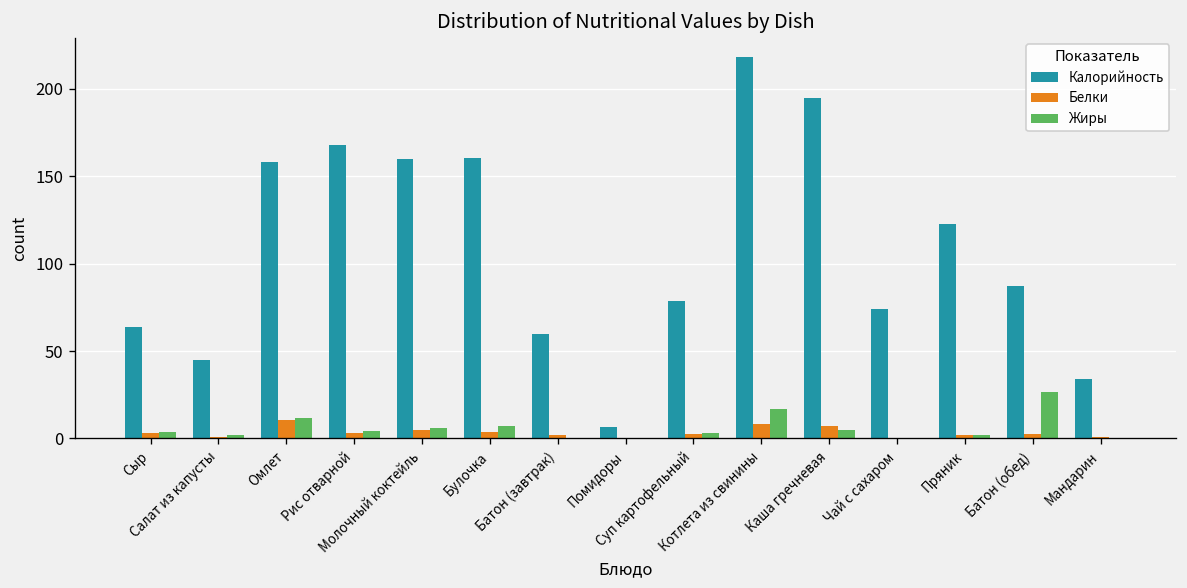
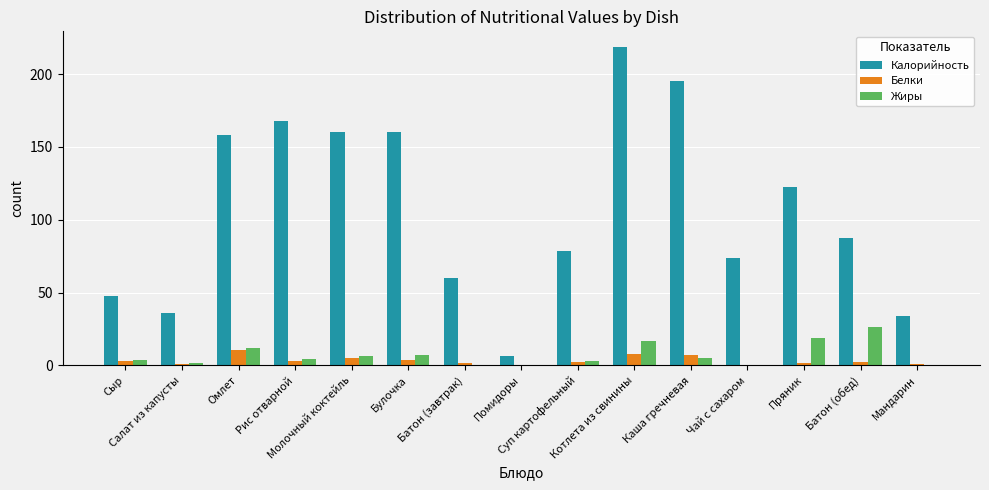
Калорийность, Сыр: 64 -> 47
Калорийность, Салат из капусты: 45 -> 36
Жиры, Пряник: 2 -> 19
